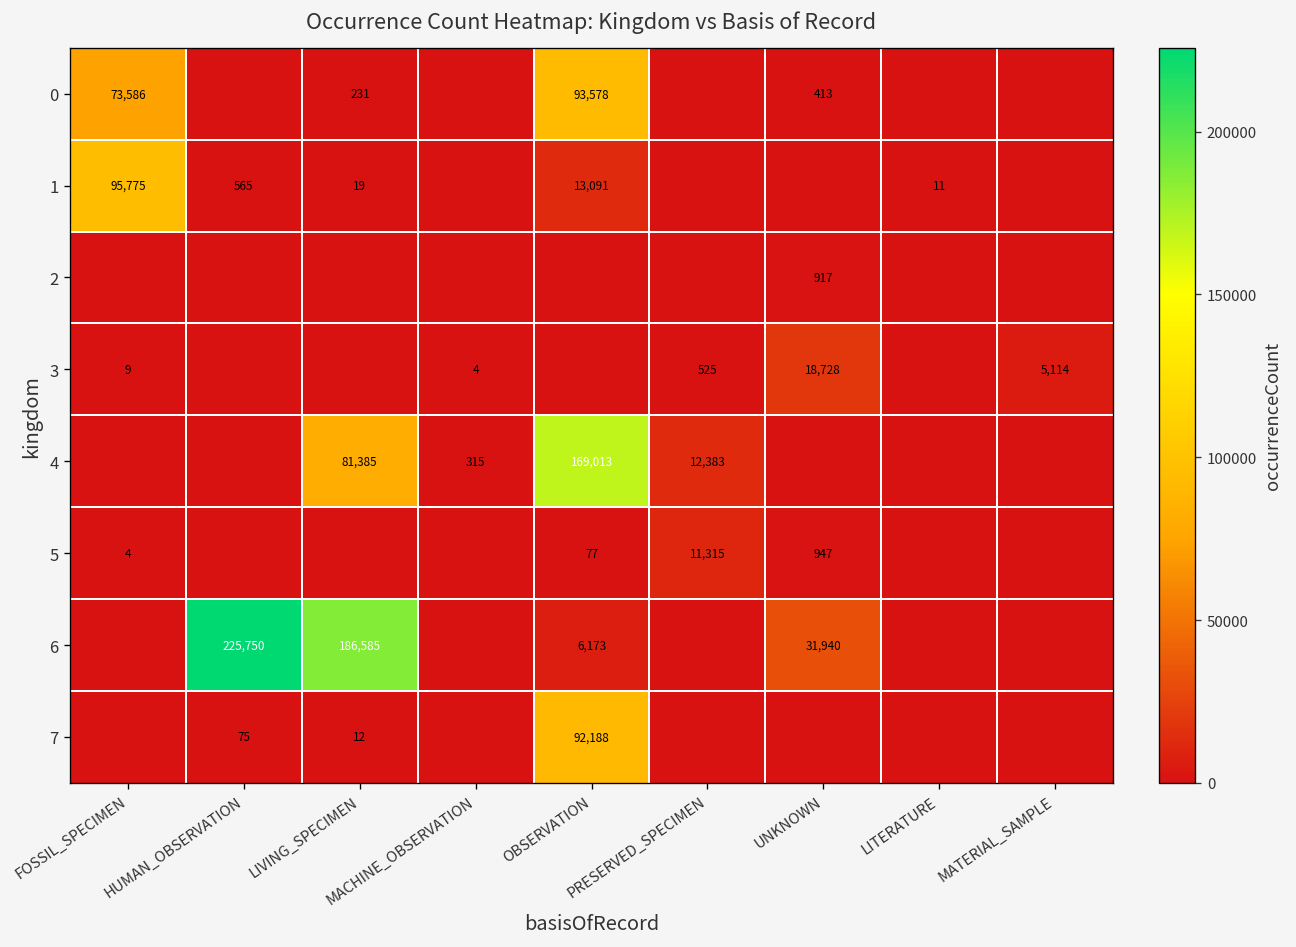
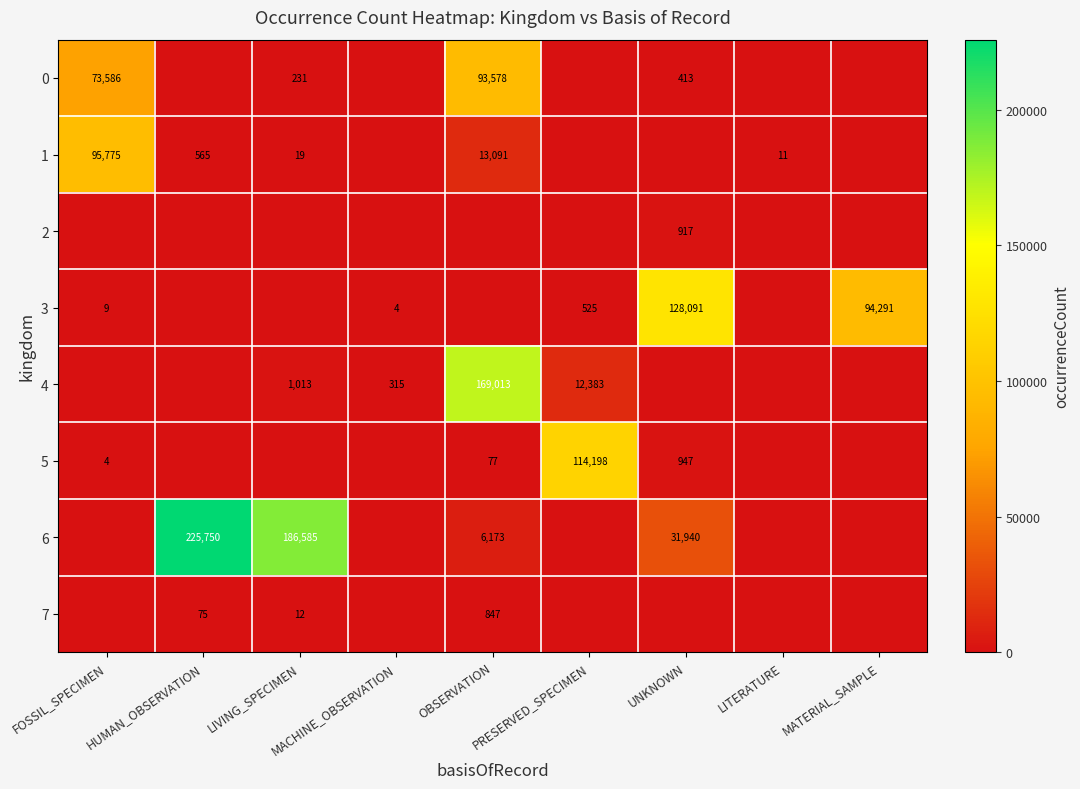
3, UNKNOWN: 18,728 -> 128,091
3, MATERIAL_SAMPLE: 5,114 -> 94,291
4, LIVING_SPECIMEN: 81,385 -> 1,013
5, PRESERVED_SPECIMEN: 11,315 -> 114,198
7, OBSERVATION: 92,188 -> 847
